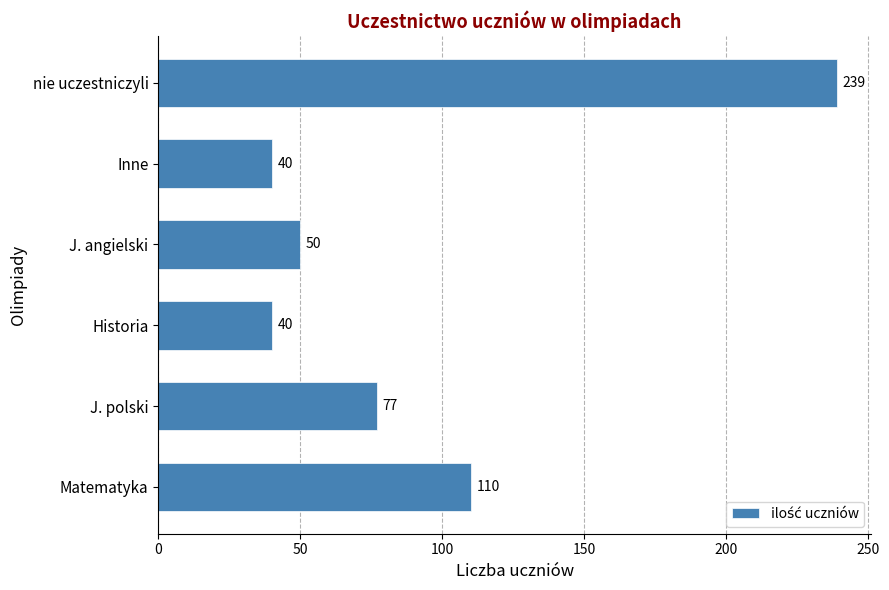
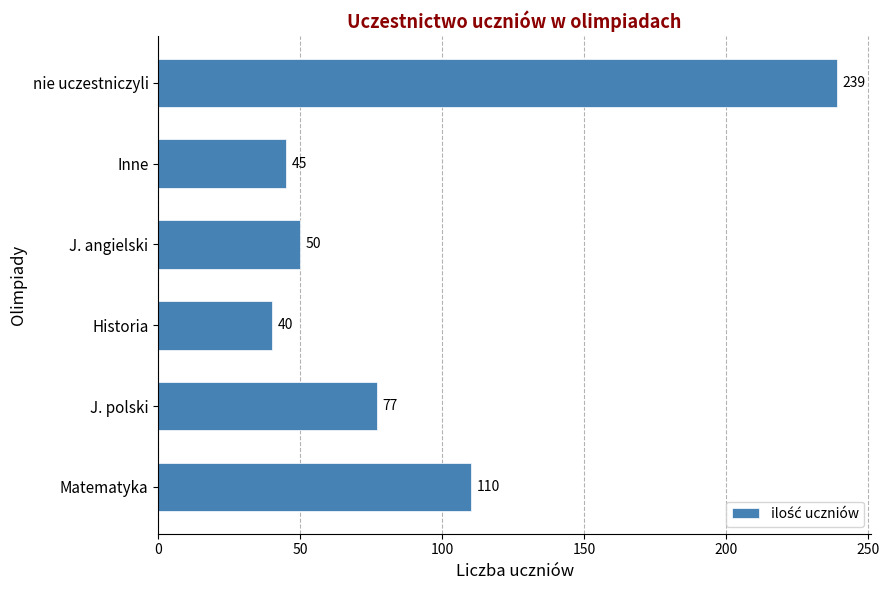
Inne: 40 -> 45
